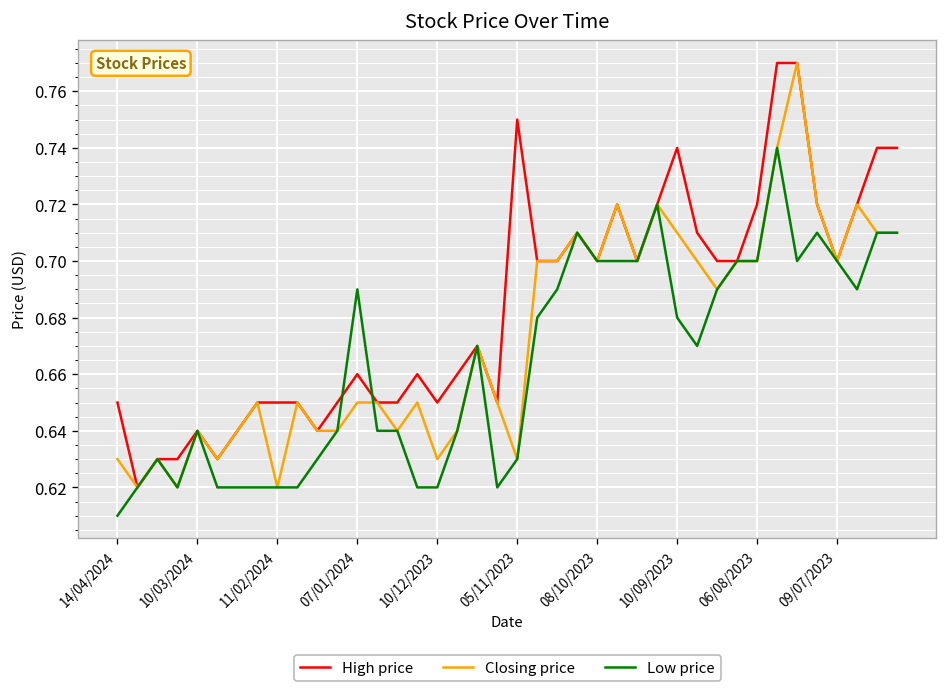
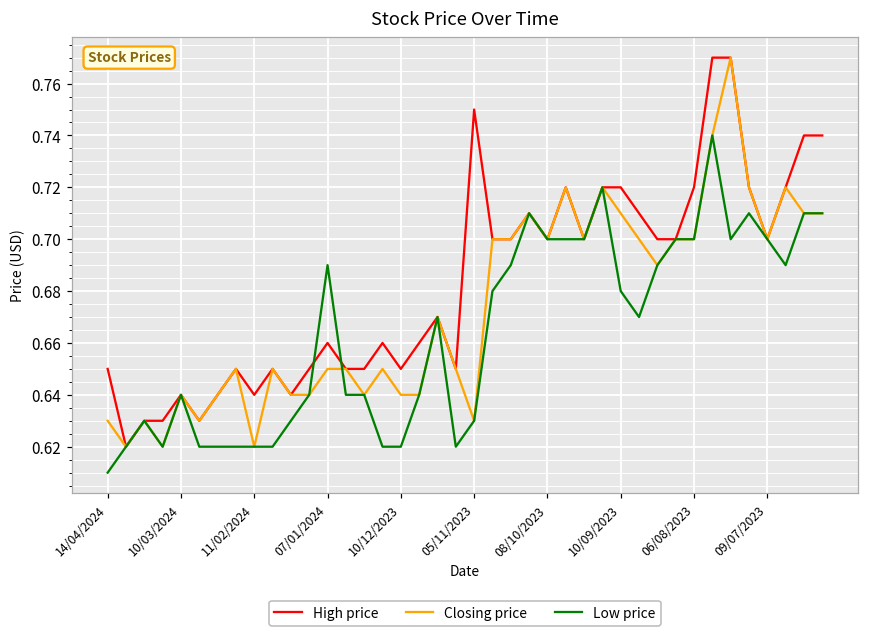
High price, 11/02/2024: 0.65 -> 0.64
Closing price, 10/12/2023: 0.63 -> 0.64
High price, 10/09/2023: 0.74 -> 0.72
